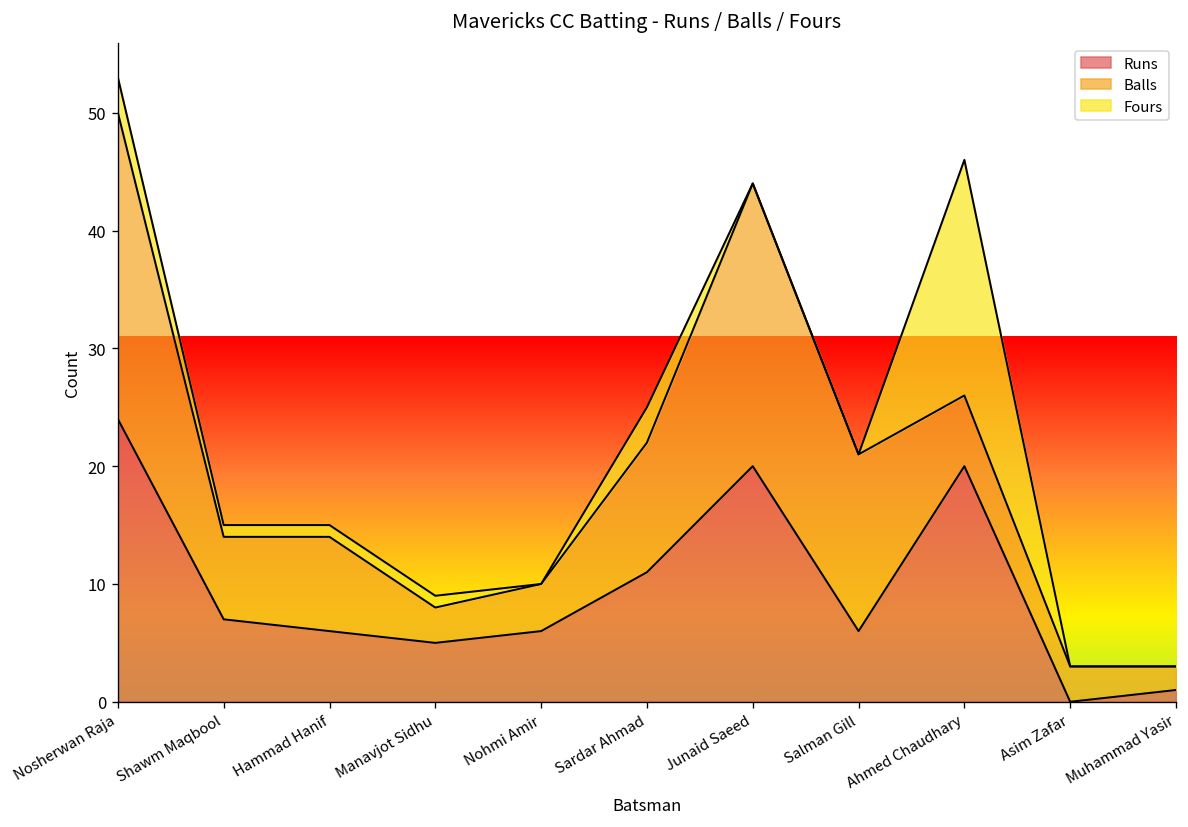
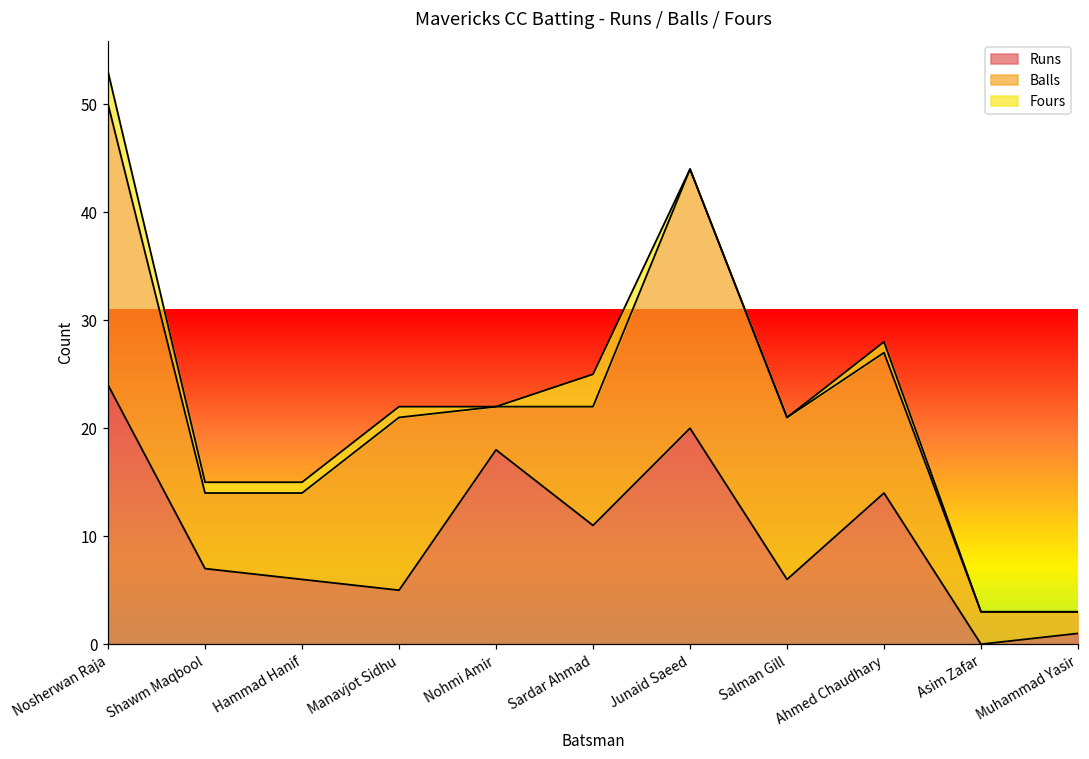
Balls, Manavjot Sidhu: 3 -> 16
Runs, Nohmi Amir: 6 -> 18
Runs, Ahmed Chaudhary: 20 -> 14
Balls, Ahmed Chaudhary: 6 -> 13
Fours, Ahmed Chaudhary: 20 -> 1
